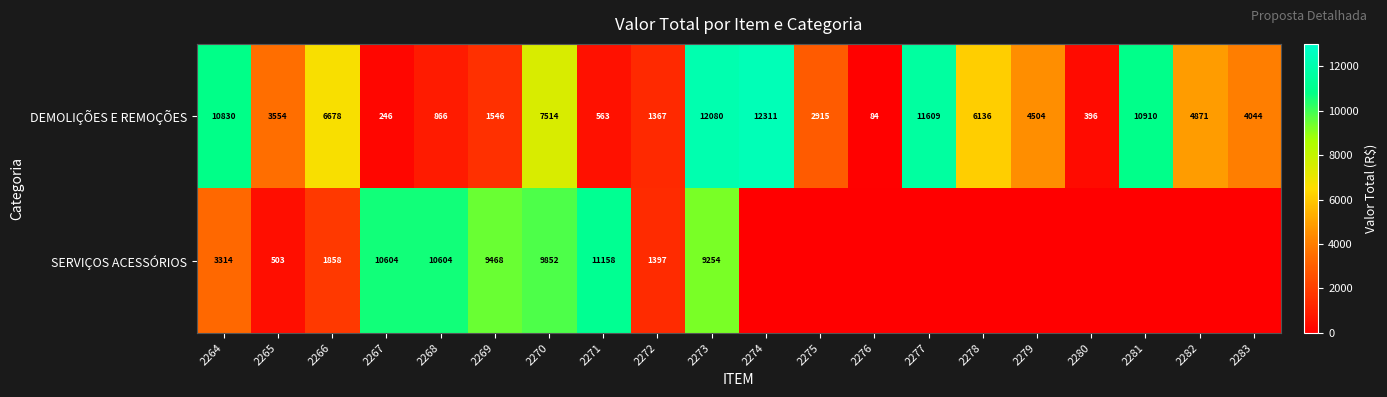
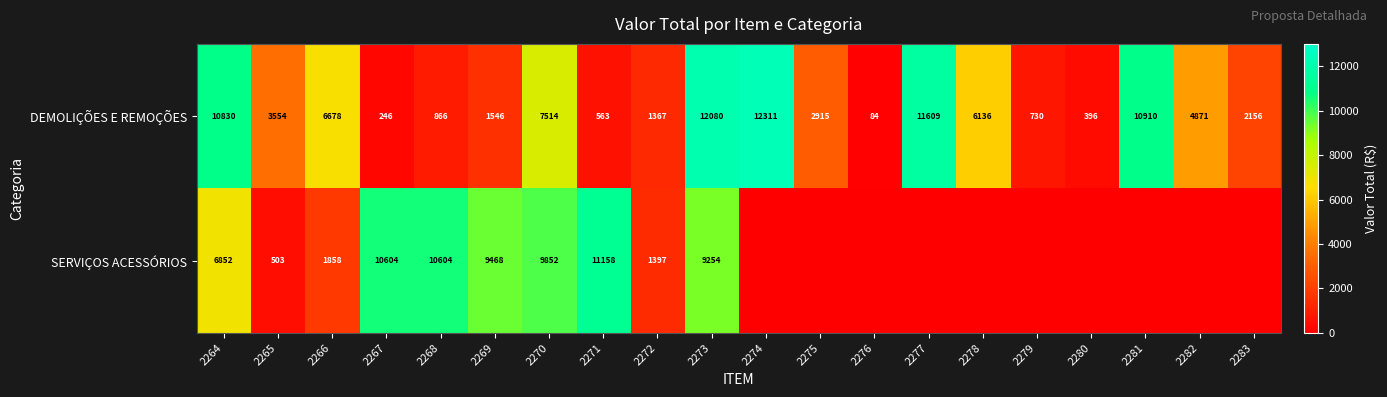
DEMOLIÇÕES E REMOÇÕES, 2279: 4504 -> 730
DEMOLIÇÕES E REMOÇÕES, 2283: 4044 -> 2156
SERVIÇOS ACESSÓRIOS, 2264: 3314 -> 6852
